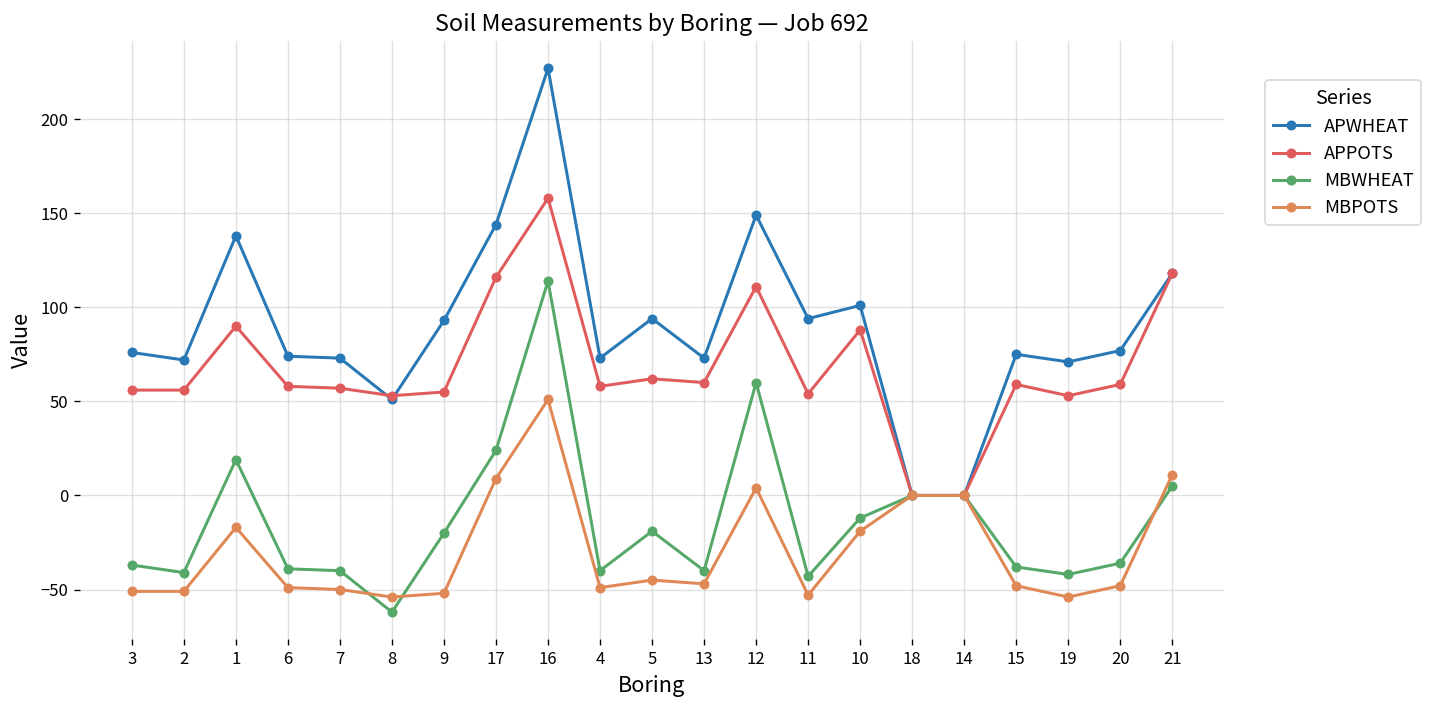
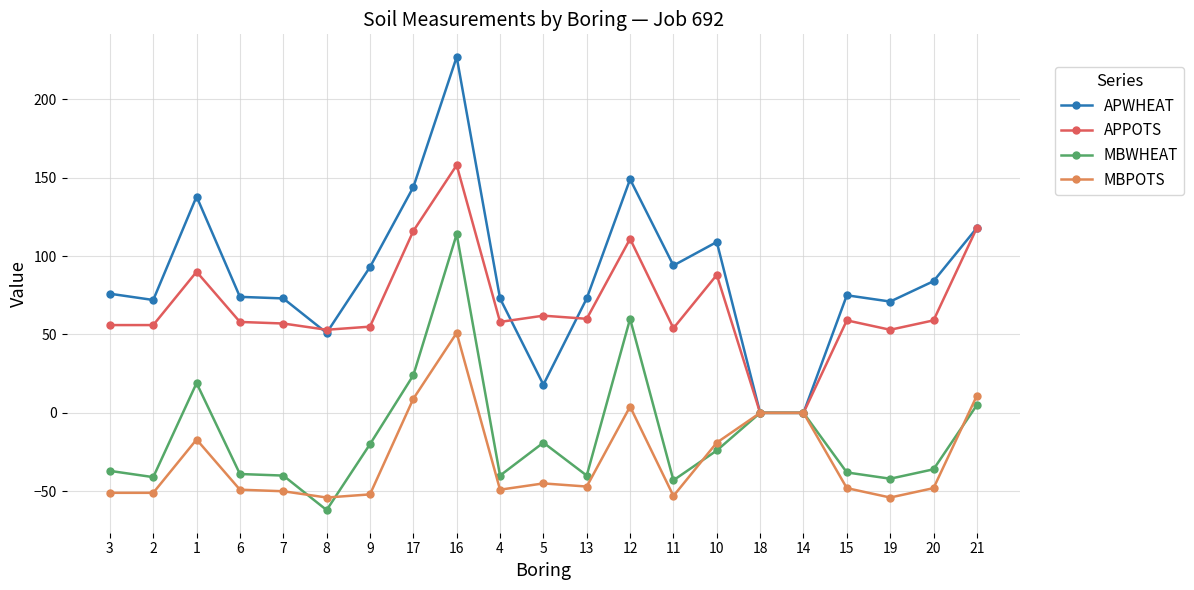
APWHEAT, 5: 94 -> 18
APWHEAT, 10: 101 -> 109
MBWHEAT, 10: -12 -> -24
APWHEAT, 20: 77 -> 84
